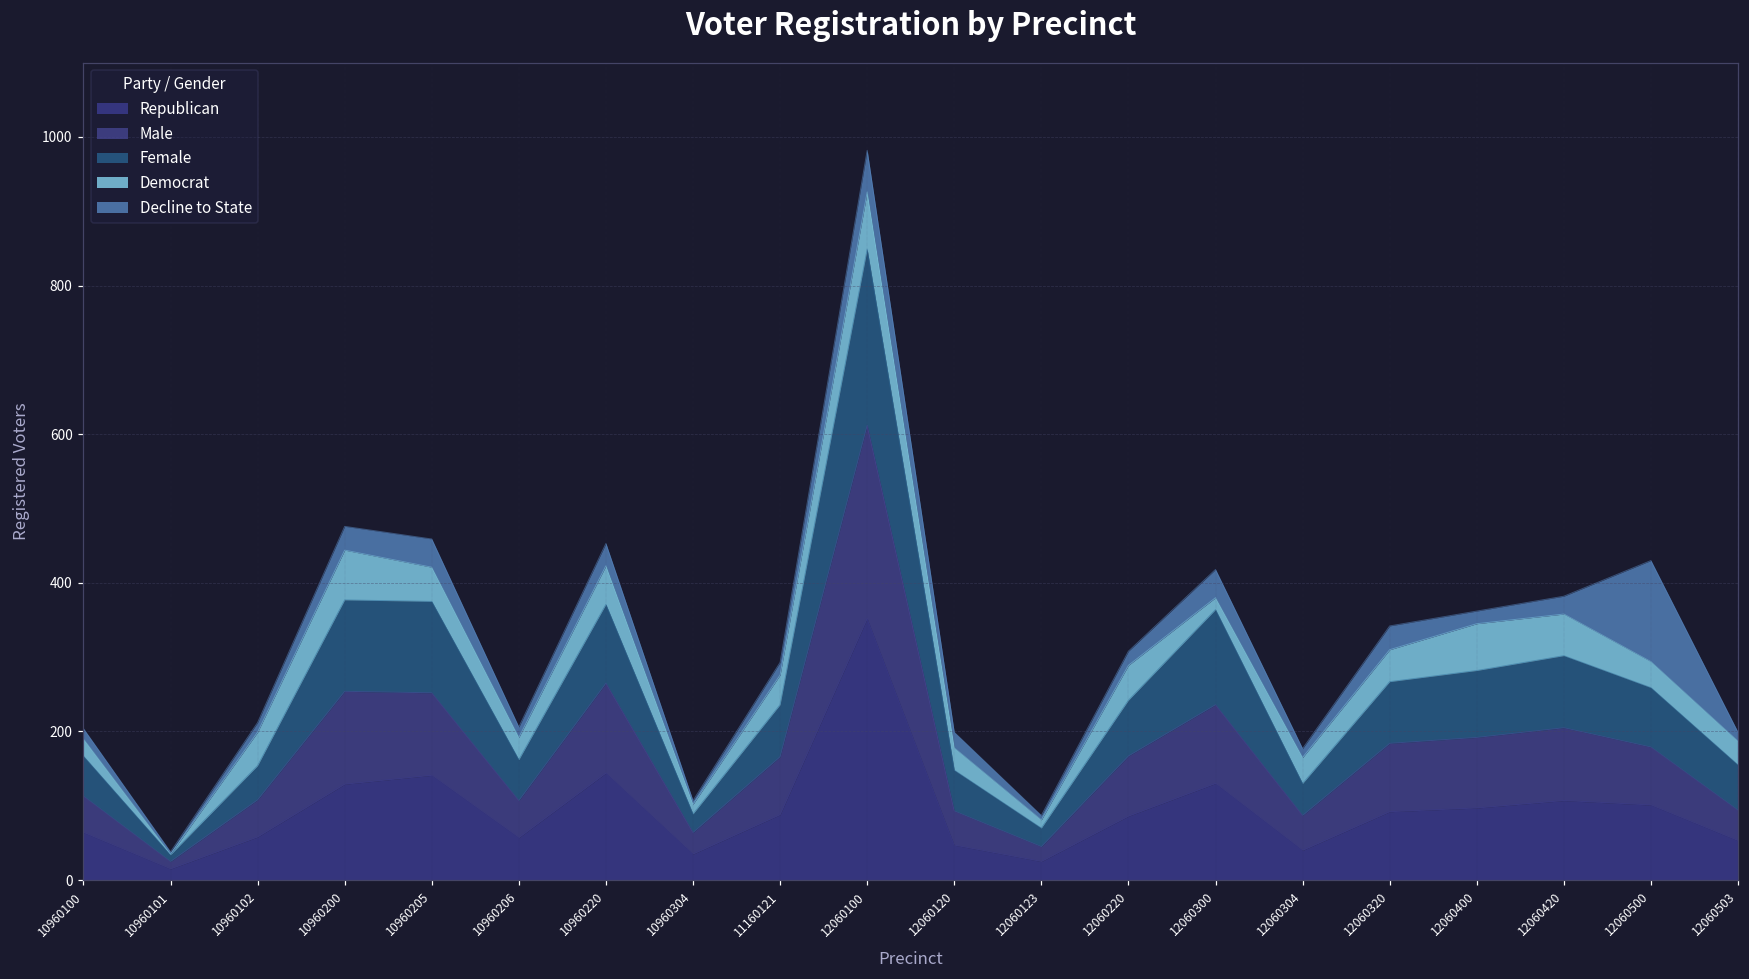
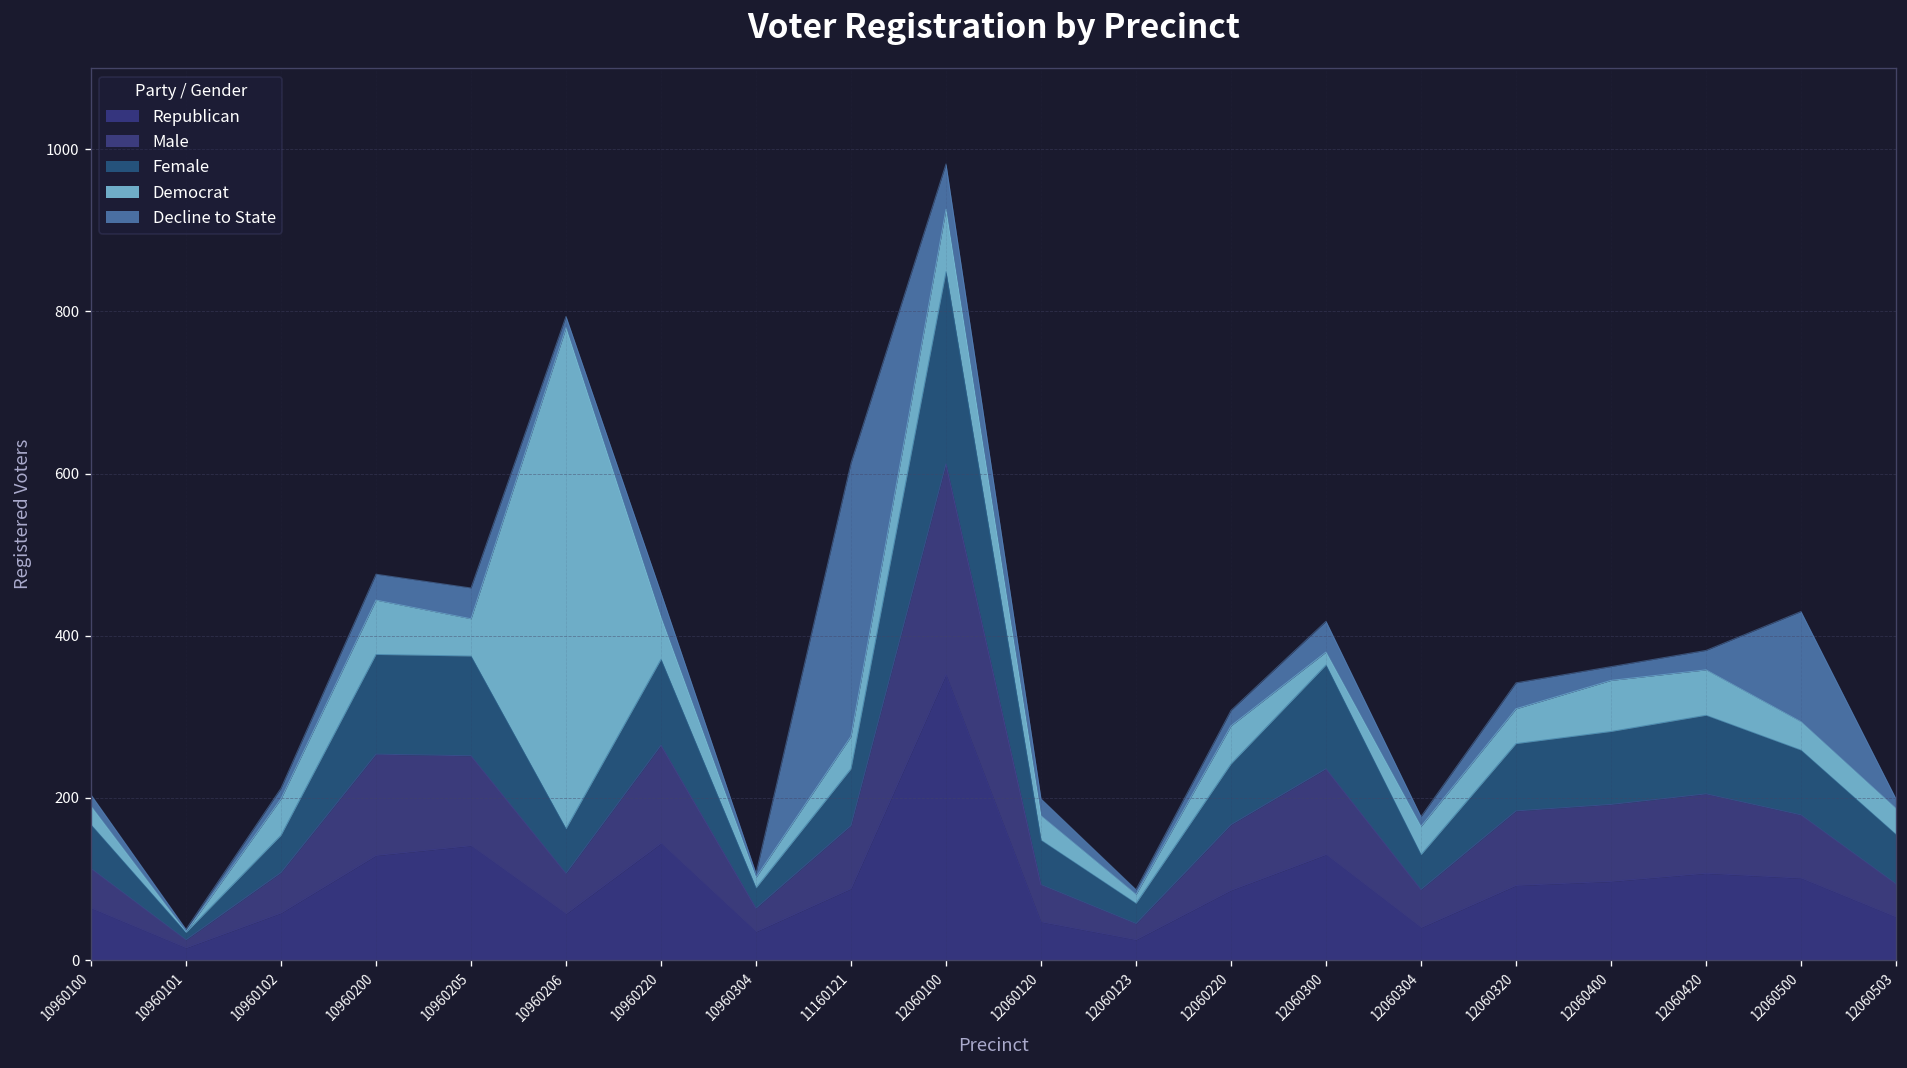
Democrat, 10960206: 30 -> 620
Decline to State, 11160121: 20 -> 340
